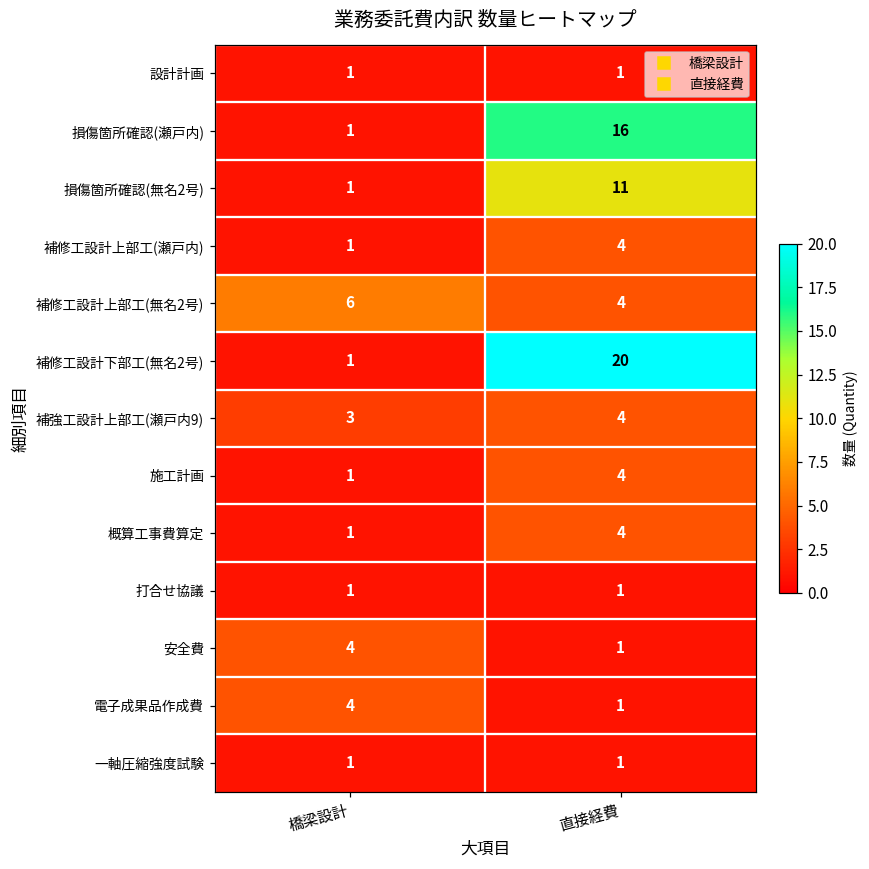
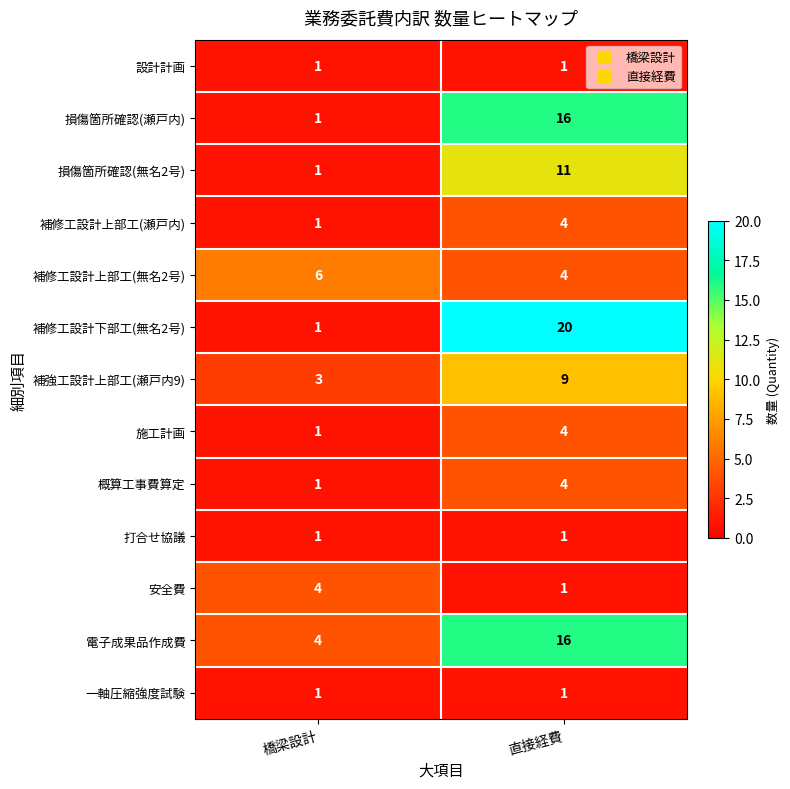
補強工設計上部工(瀬戸内9), 直接経費: 4 -> 9
電子成果品作成費, 直接経費: 1 -> 16
